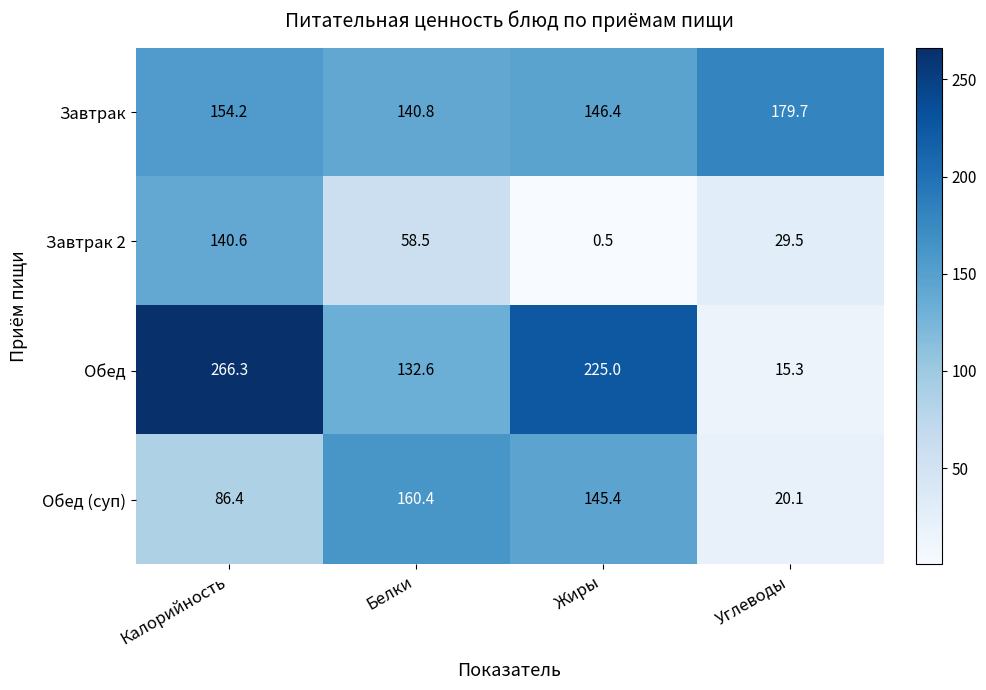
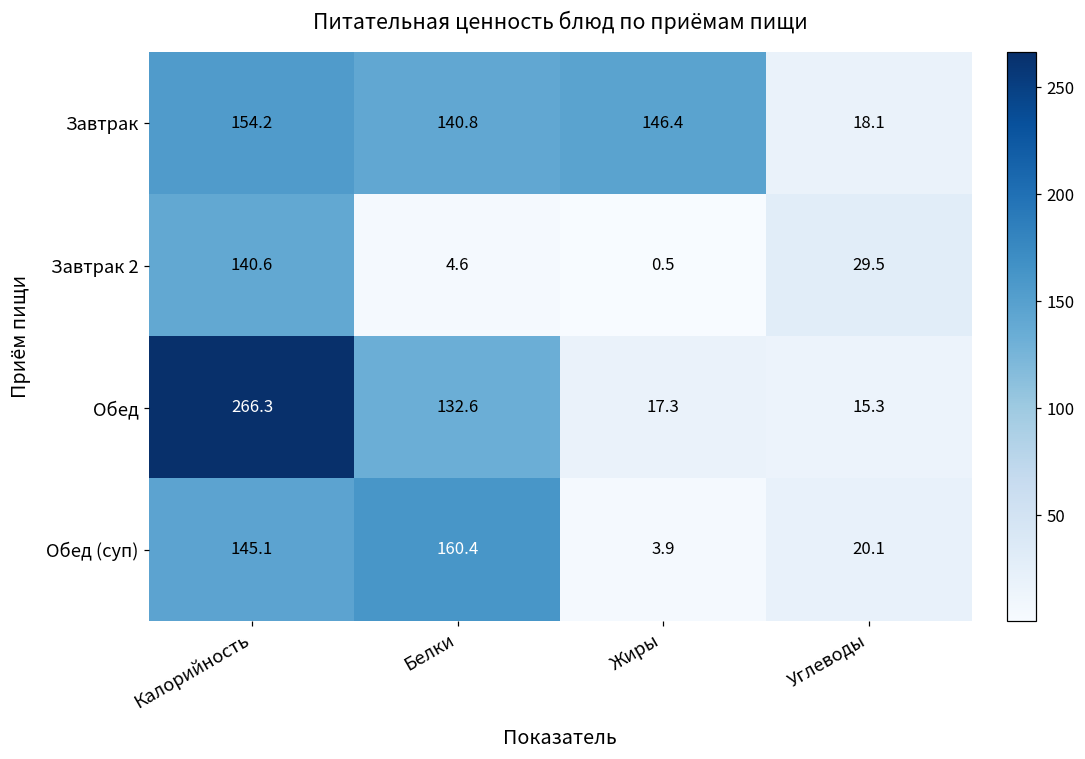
Завтрак, Углеводы: 179.7 -> 18.1
Завтрак 2, Белки: 58.5 -> 4.6
Обед, Жиры: 225.0 -> 17.3
Обед (суп), Калорийность: 86.4 -> 145.1
Обед (суп), Жиры: 145.4 -> 3.9
